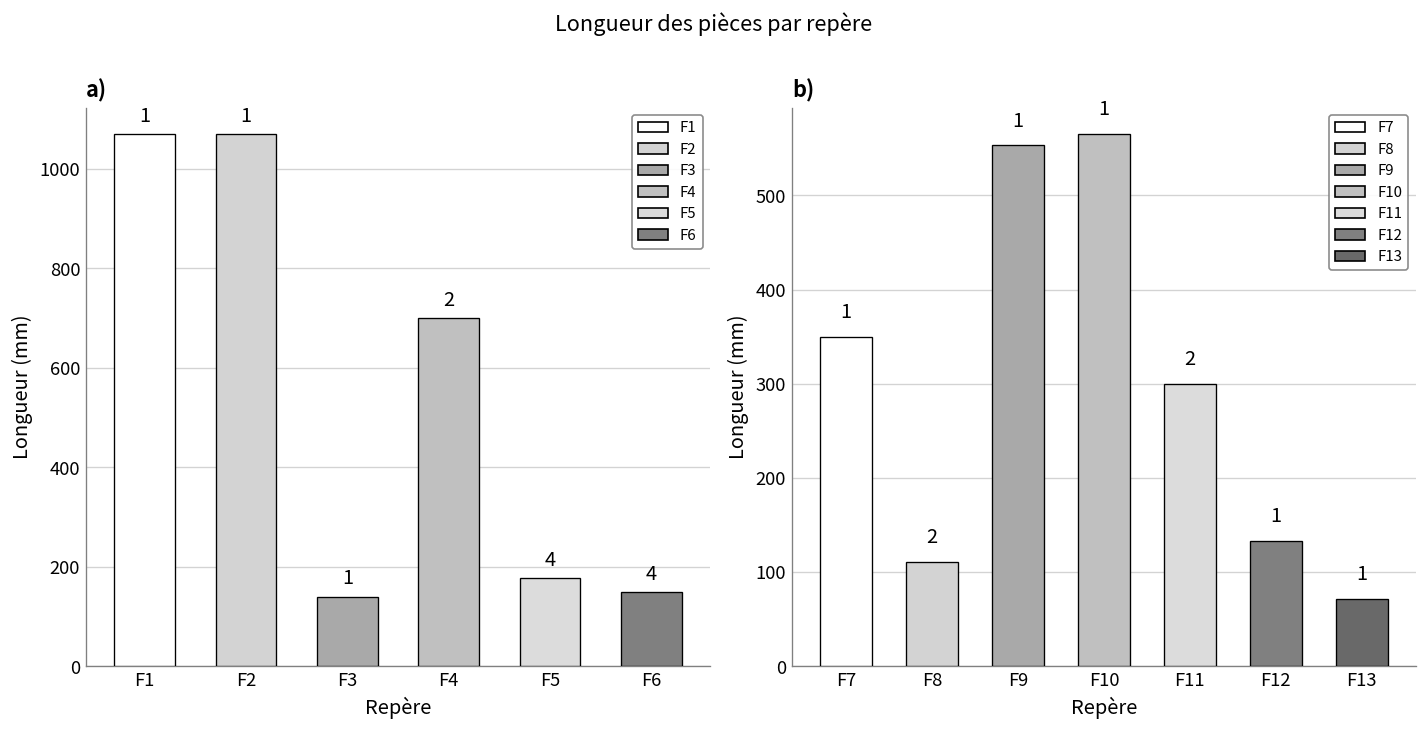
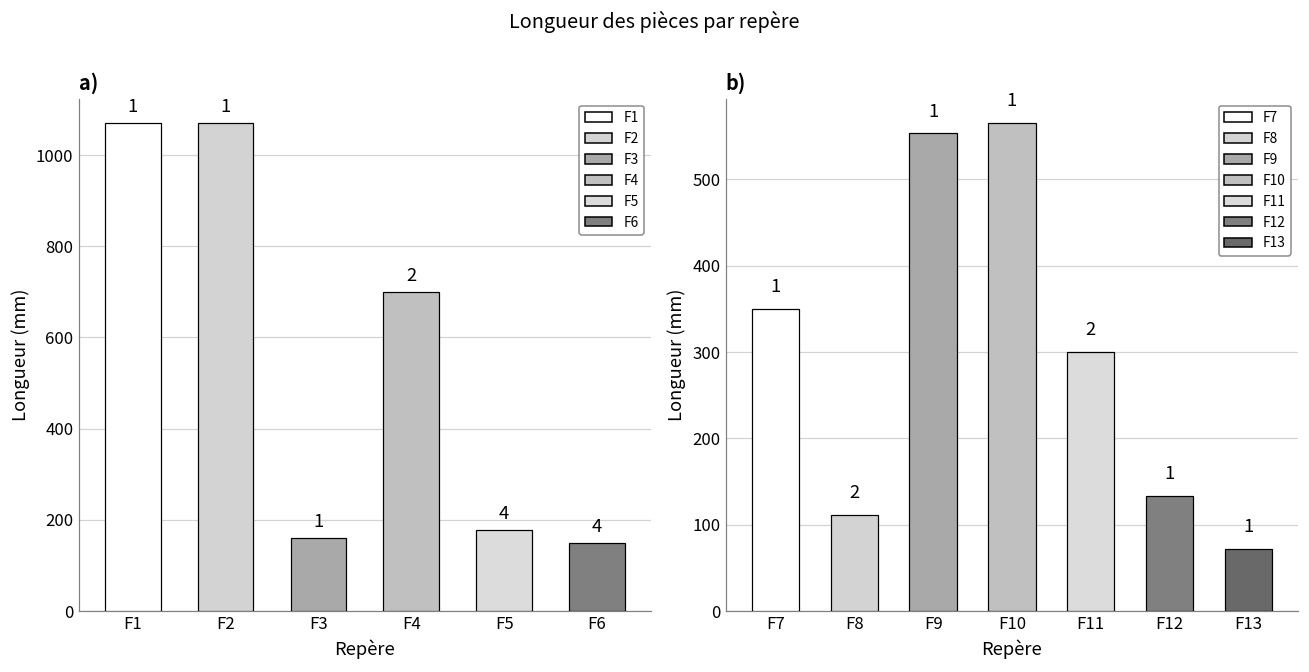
a), F3: 140 -> 160
